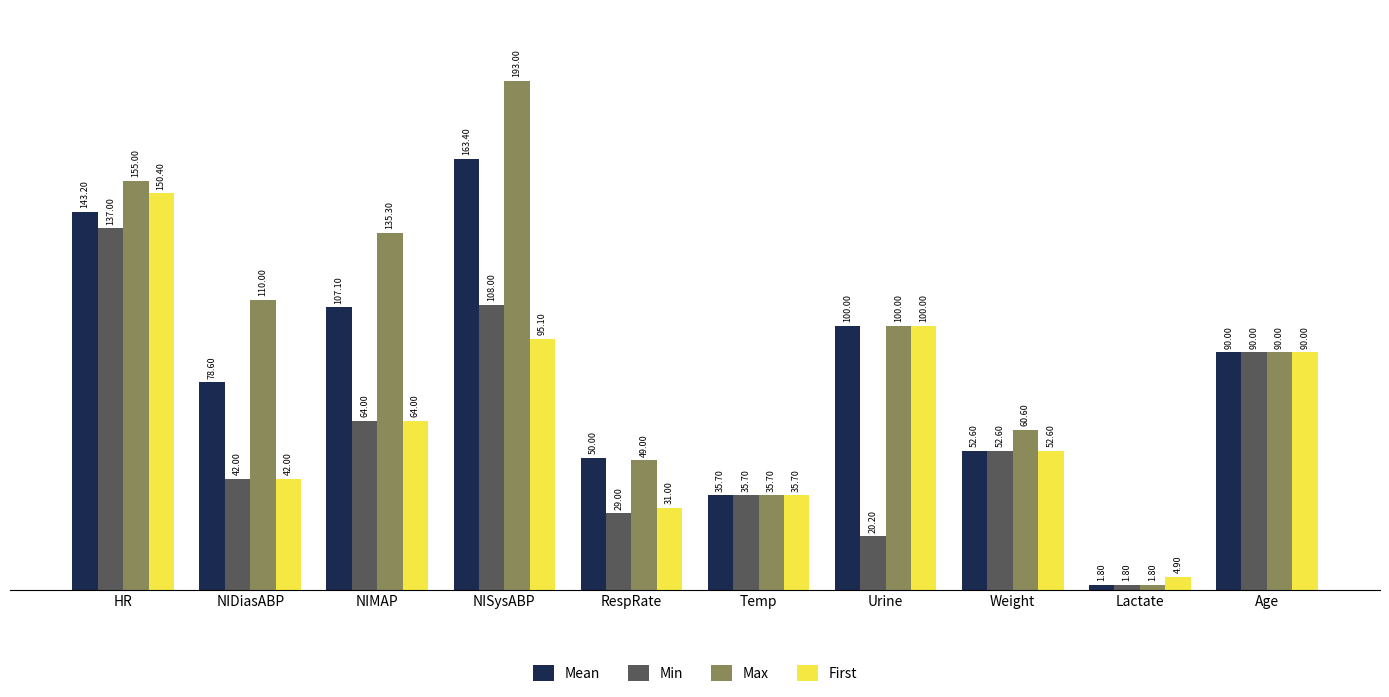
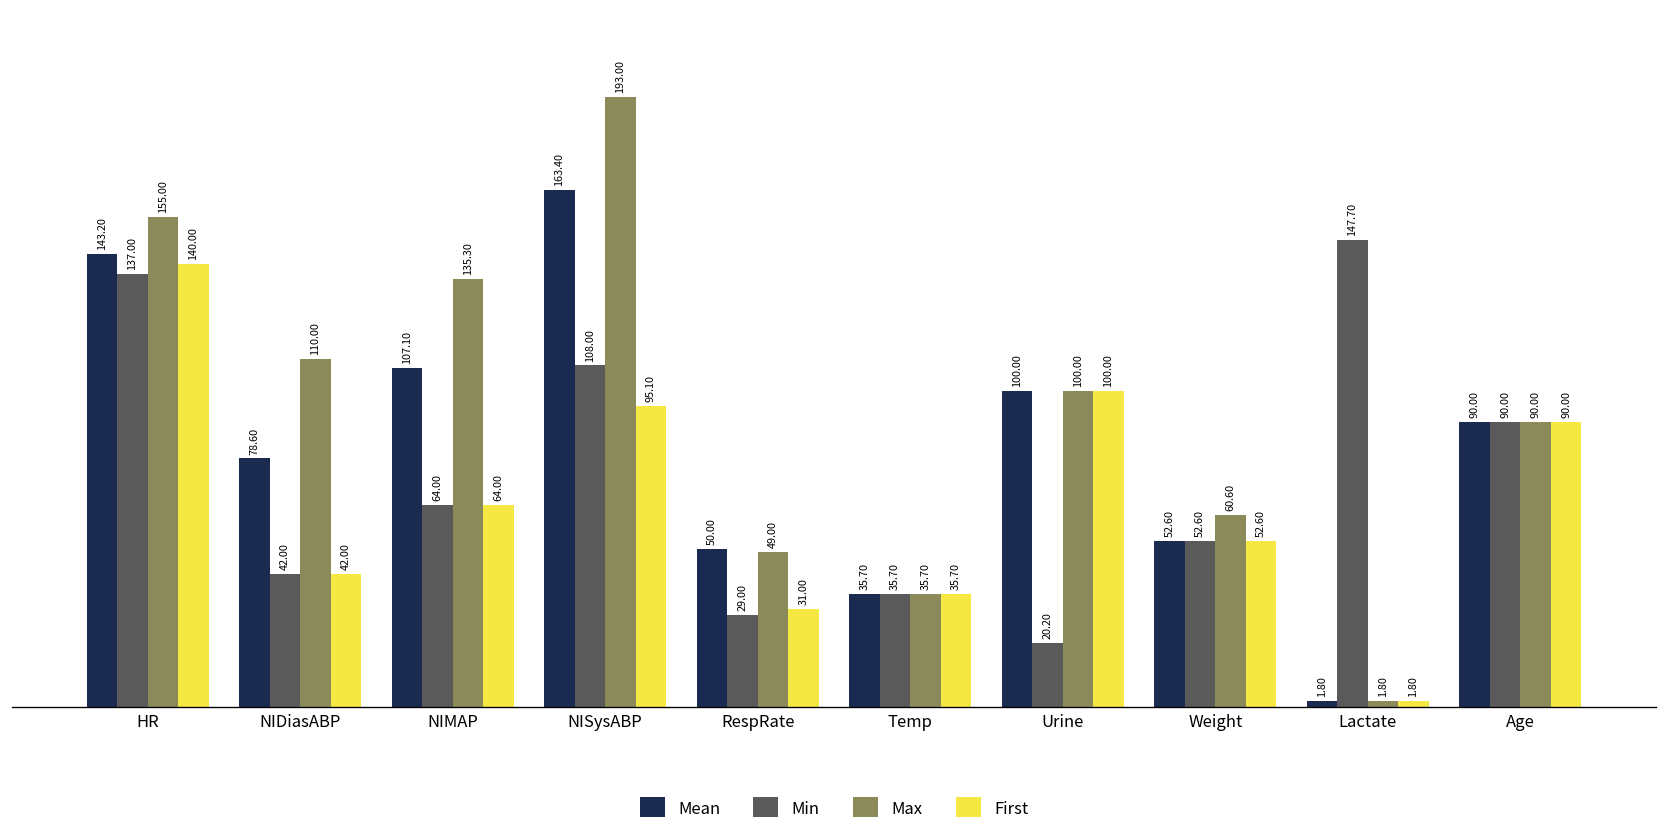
First, HR: 150.40 -> 140.00
Min, Lactate: 1.80 -> 147.70
First, Lactate: 4.90 -> 1.80
